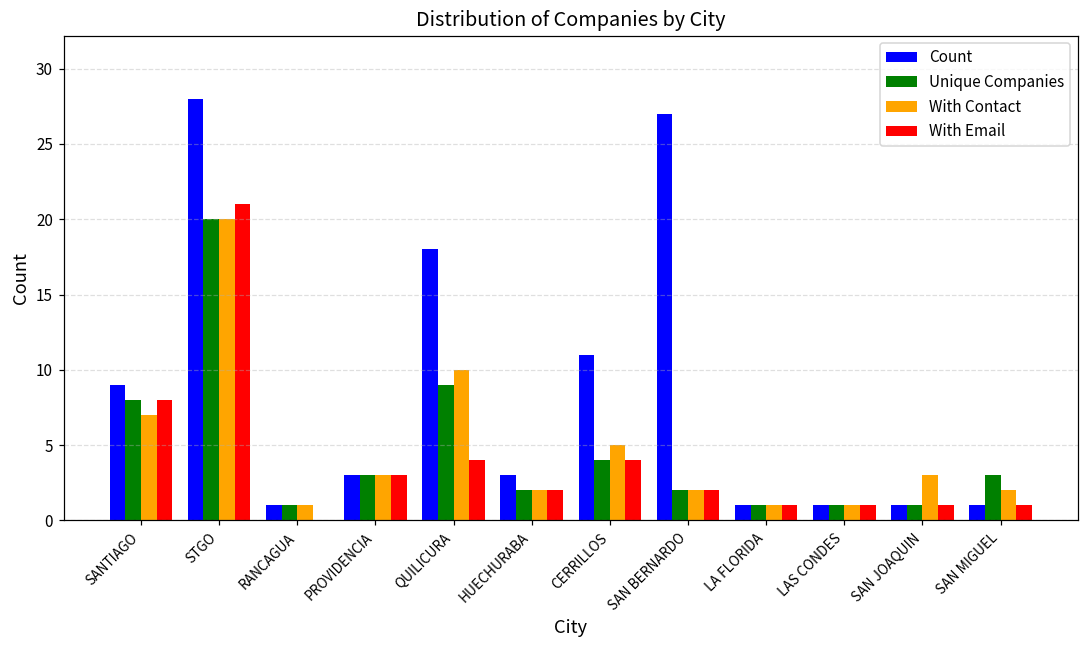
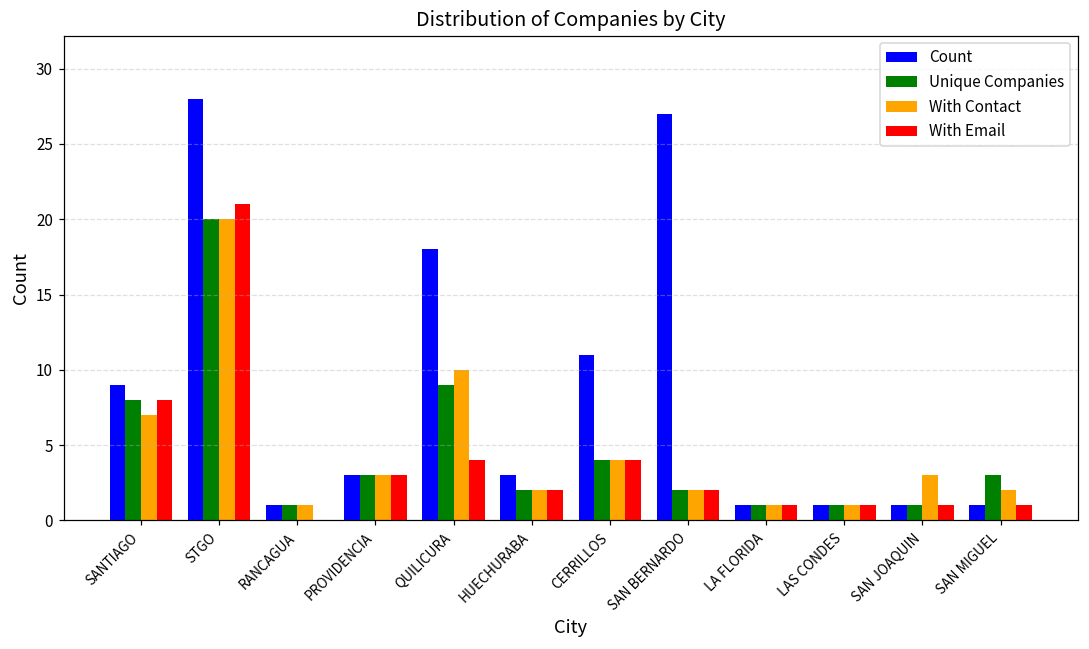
With Contact, CERRILLOS: 5 -> 4
